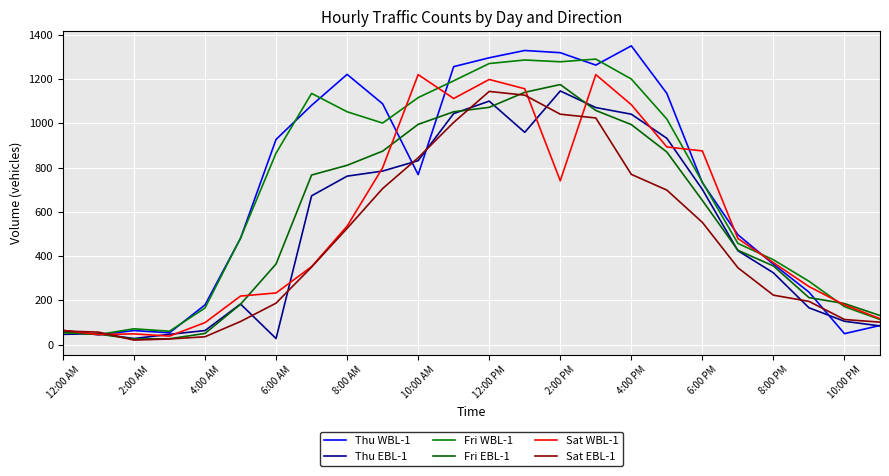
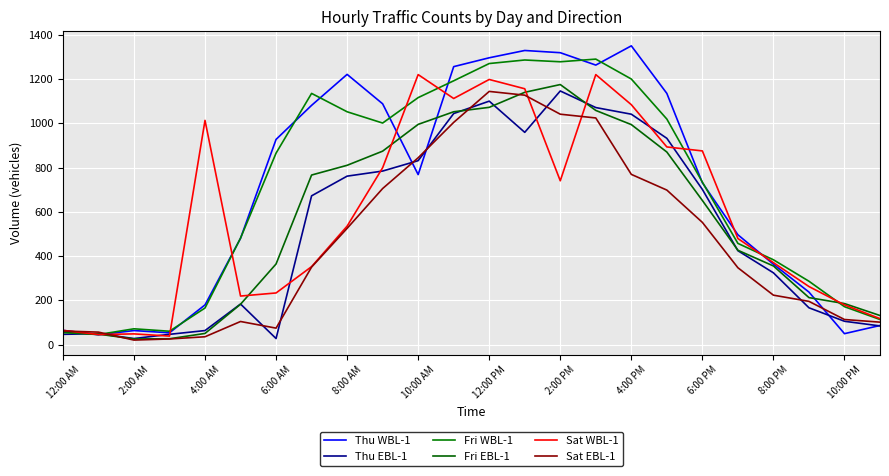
Sat WBL-1, 4:00 AM: 100 -> 1010
Sat EBL-1, 6:00 AM: 190 -> 70
